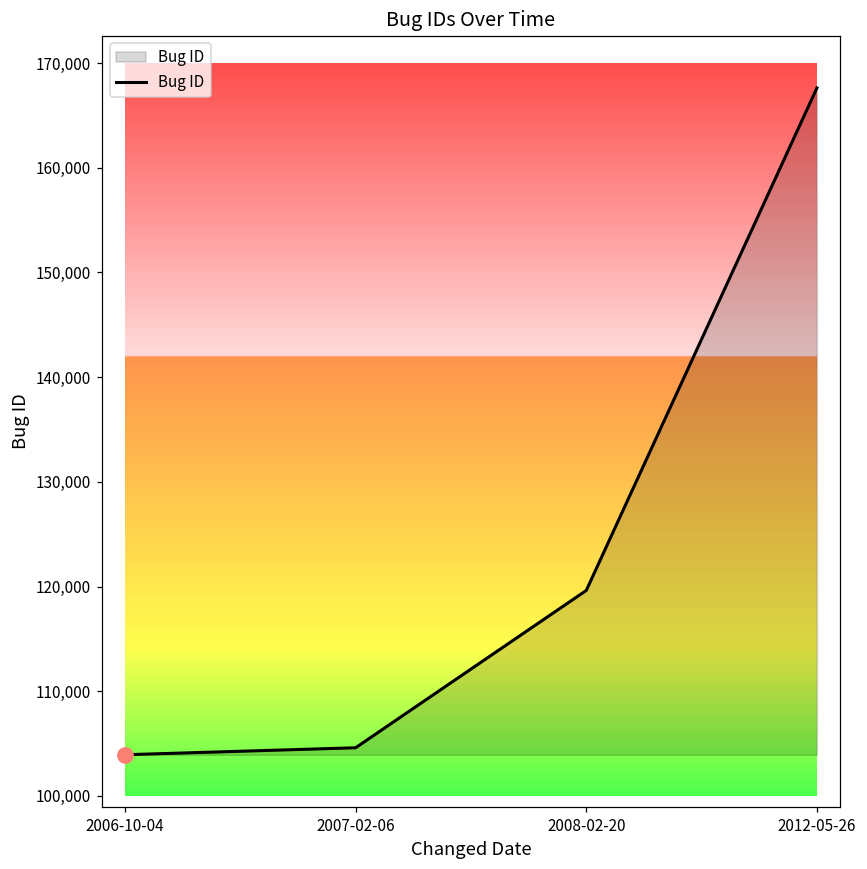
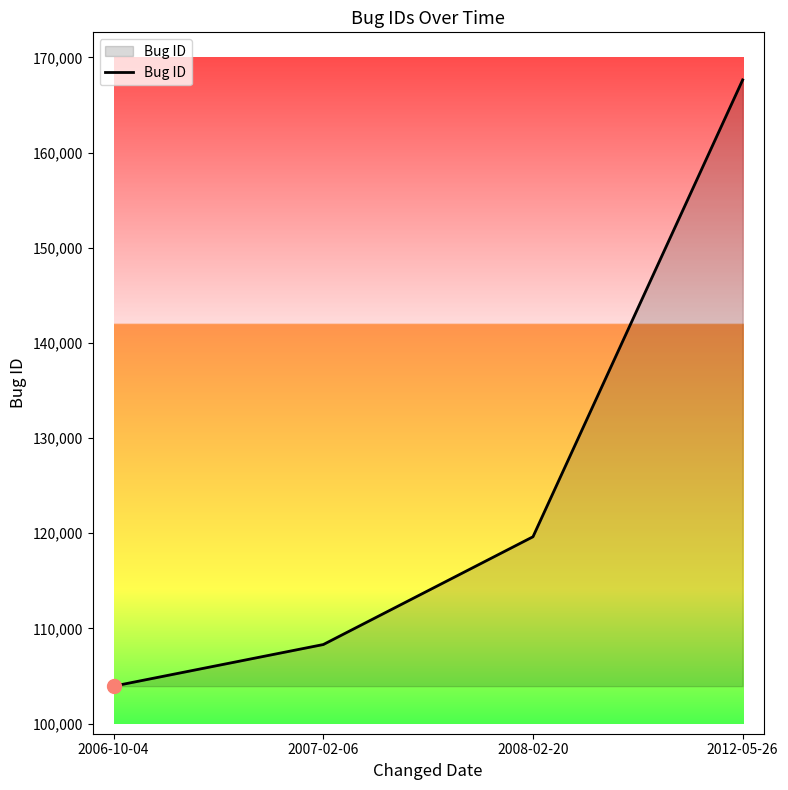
Bug ID, 2007-02-06: 105,000 -> 108,000
